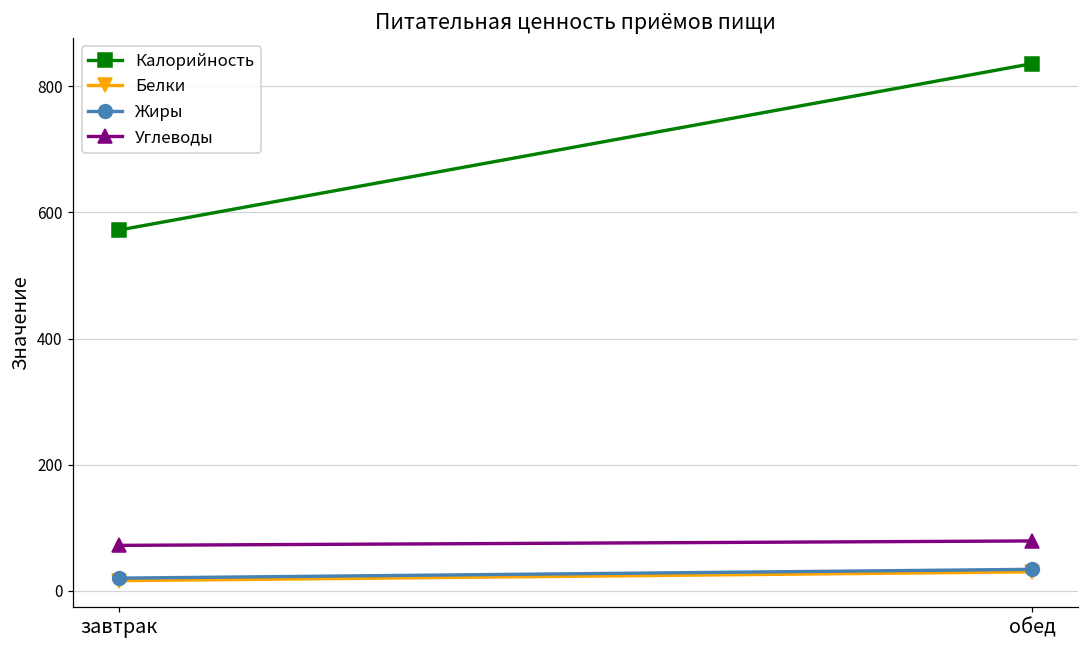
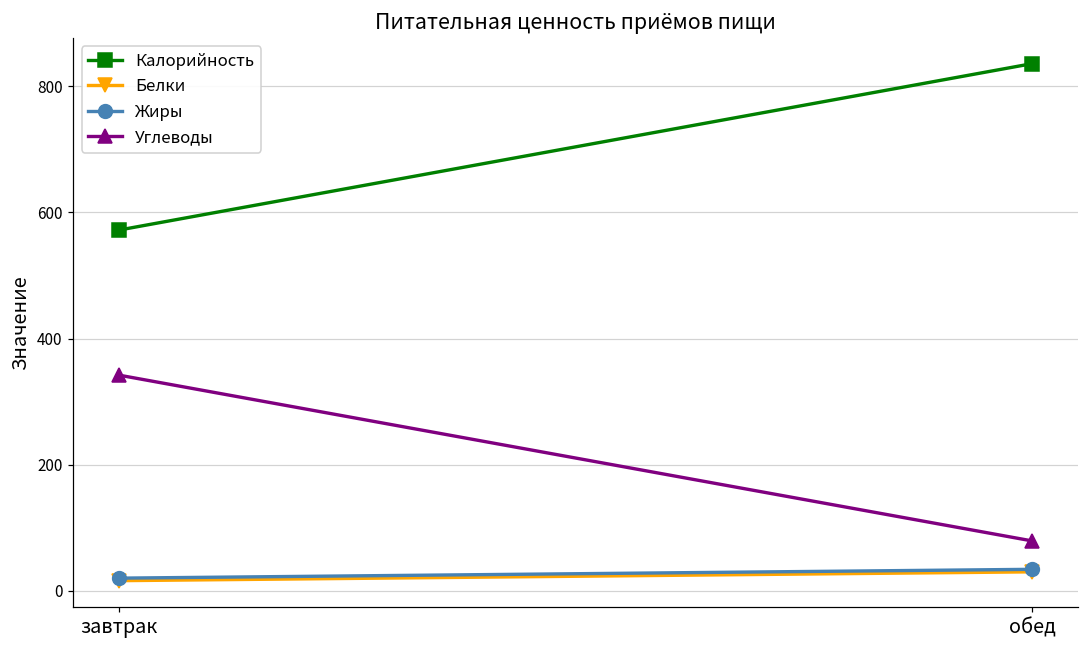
Углеводы, завтрак: 70 -> 340
